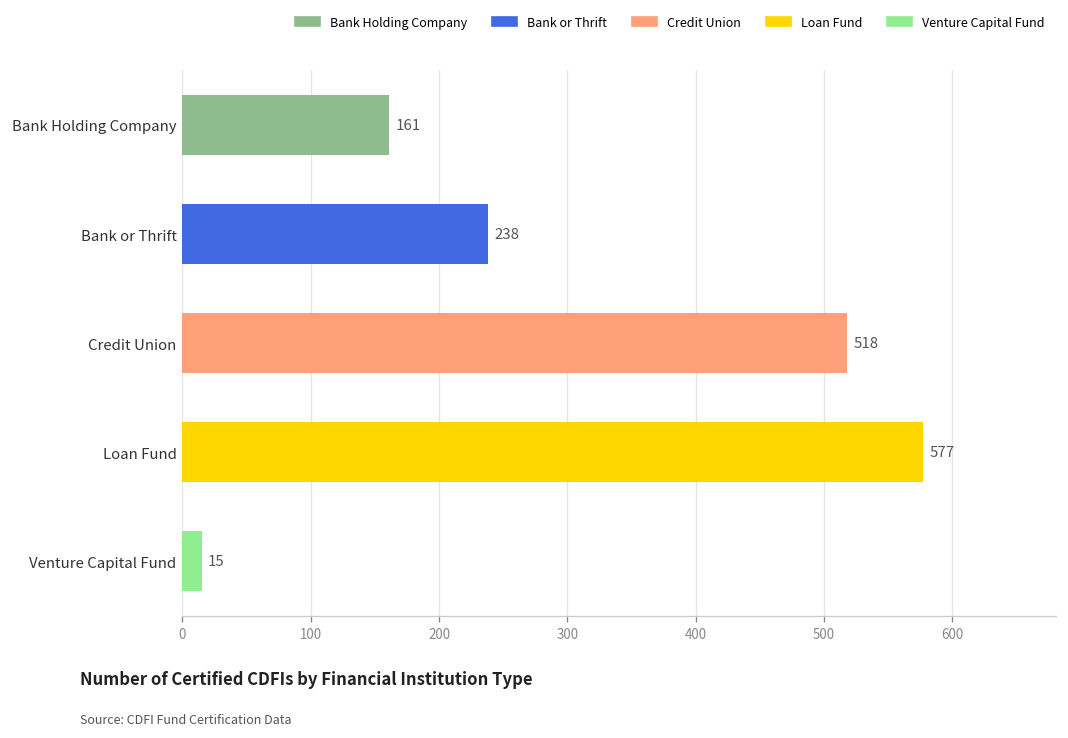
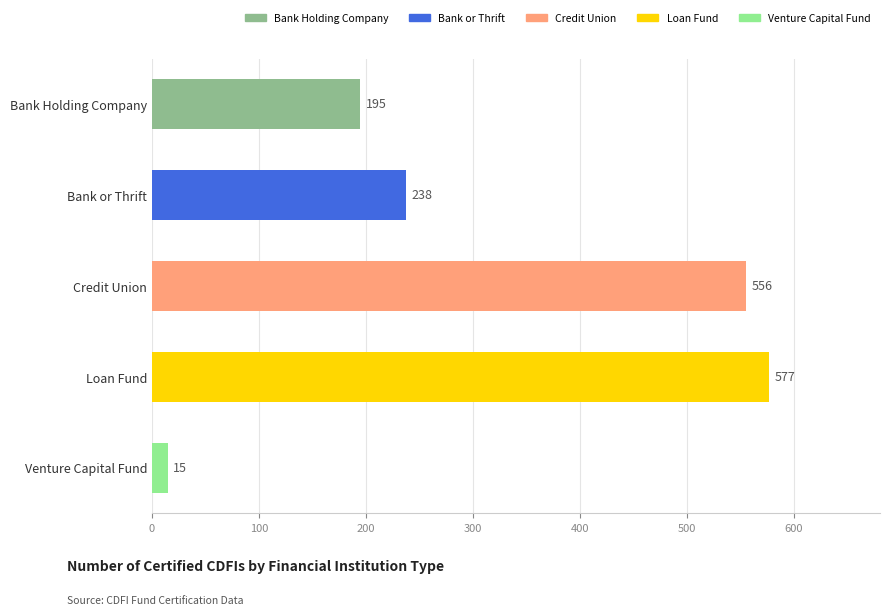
Bank Holding Company: 161 -> 195
Credit Union: 518 -> 556
